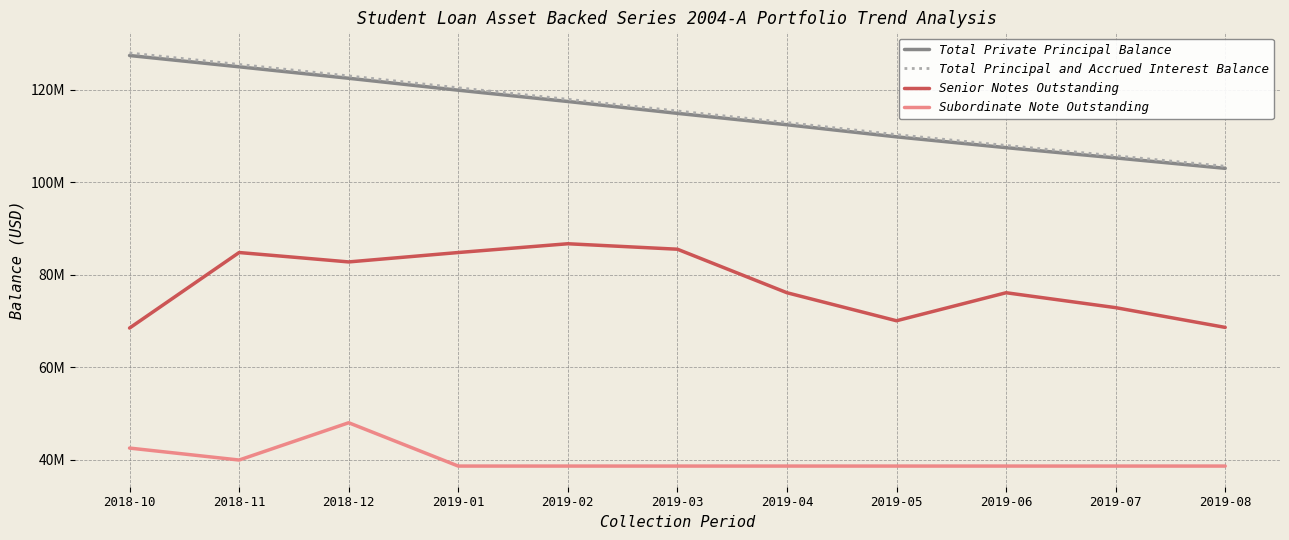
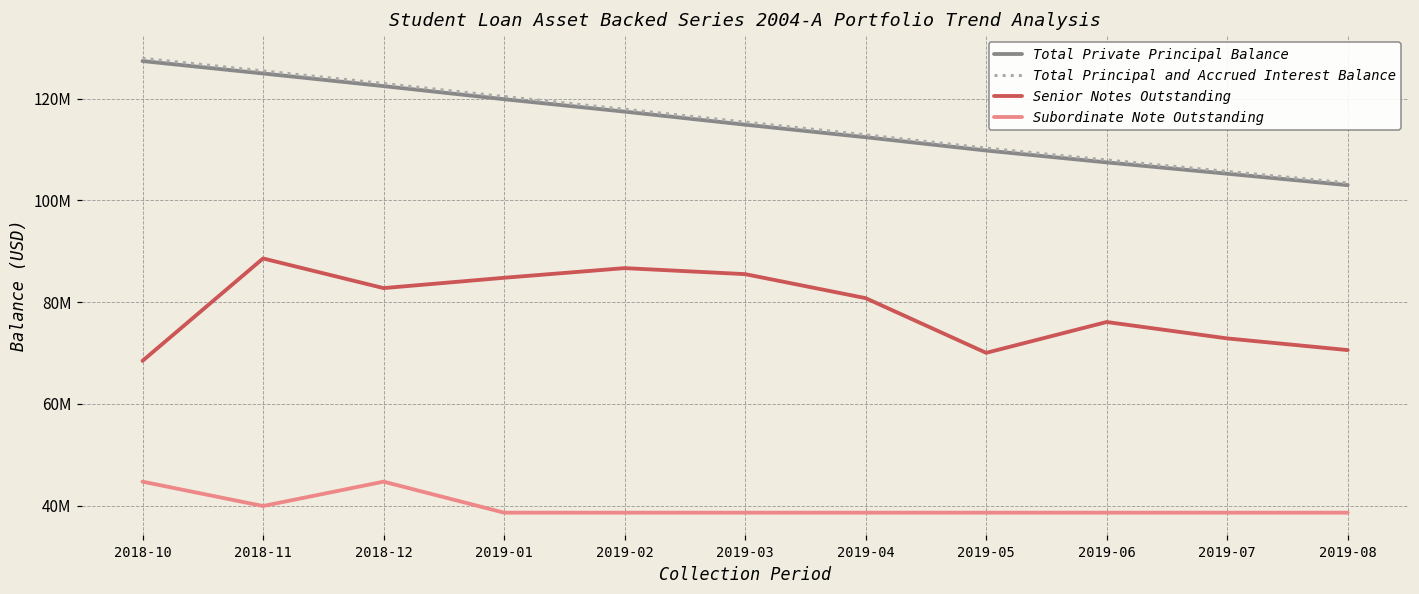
Subordinate Note Outstanding, 2018-10: 42000000 -> 45000000
Senior Notes Outstanding, 2018-11: 85000000 -> 89000000
Subordinate Note Outstanding, 2018-12: 48000000 -> 45000000
Senior Notes Outstanding, 2019-04: 76000000 -> 81000000
Senior Notes Outstanding, 2019-08: 69000000 -> 71000000
